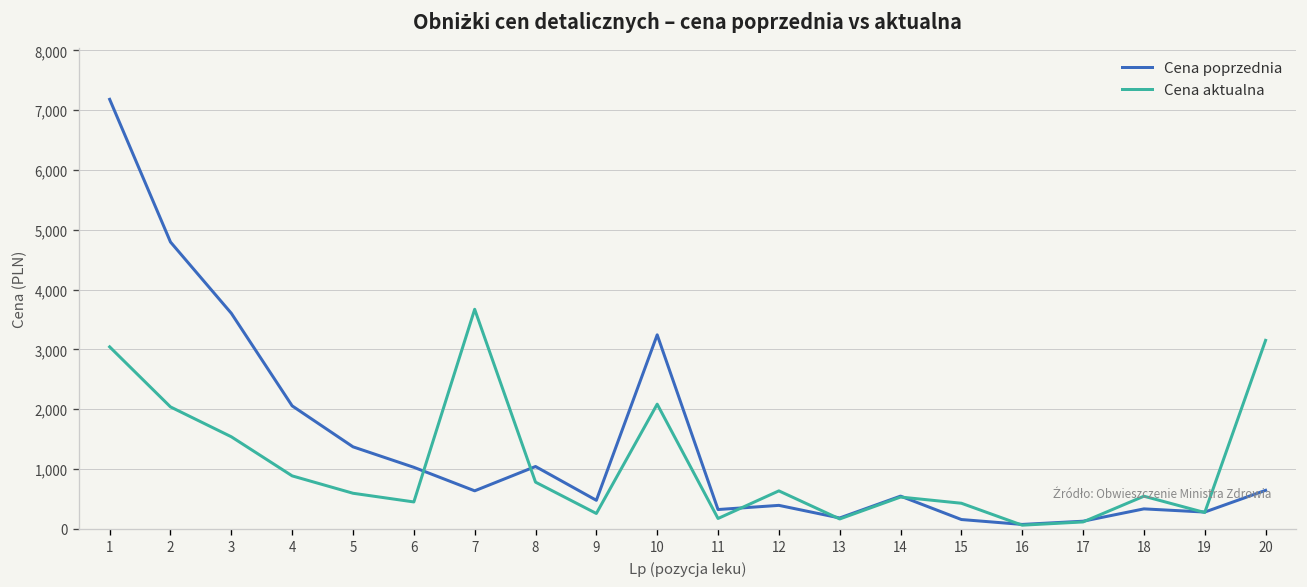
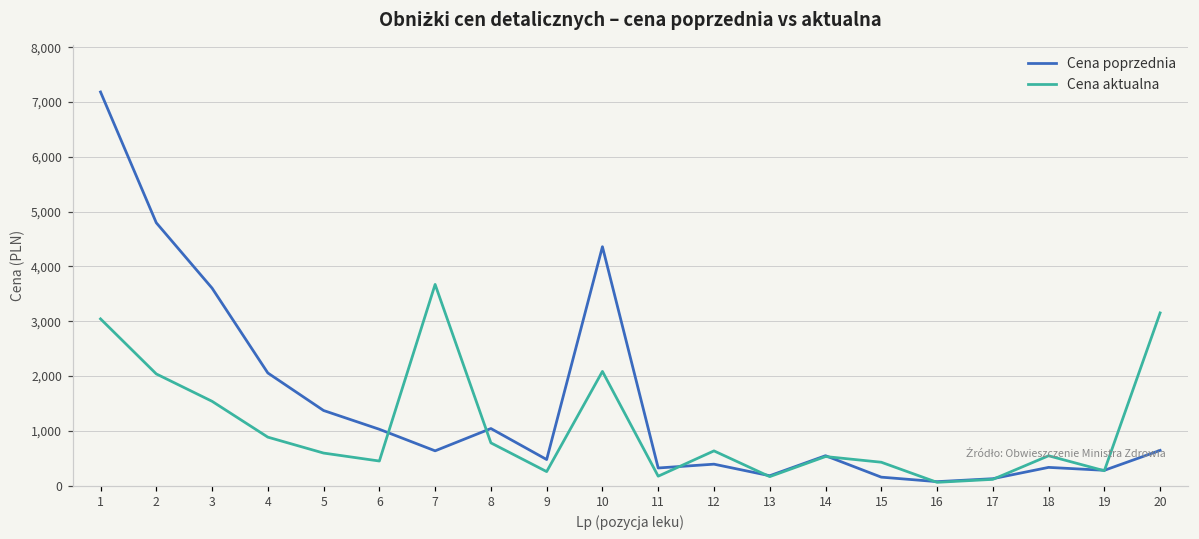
Cena poprzednia, 10: 3,200 -> 4,400
